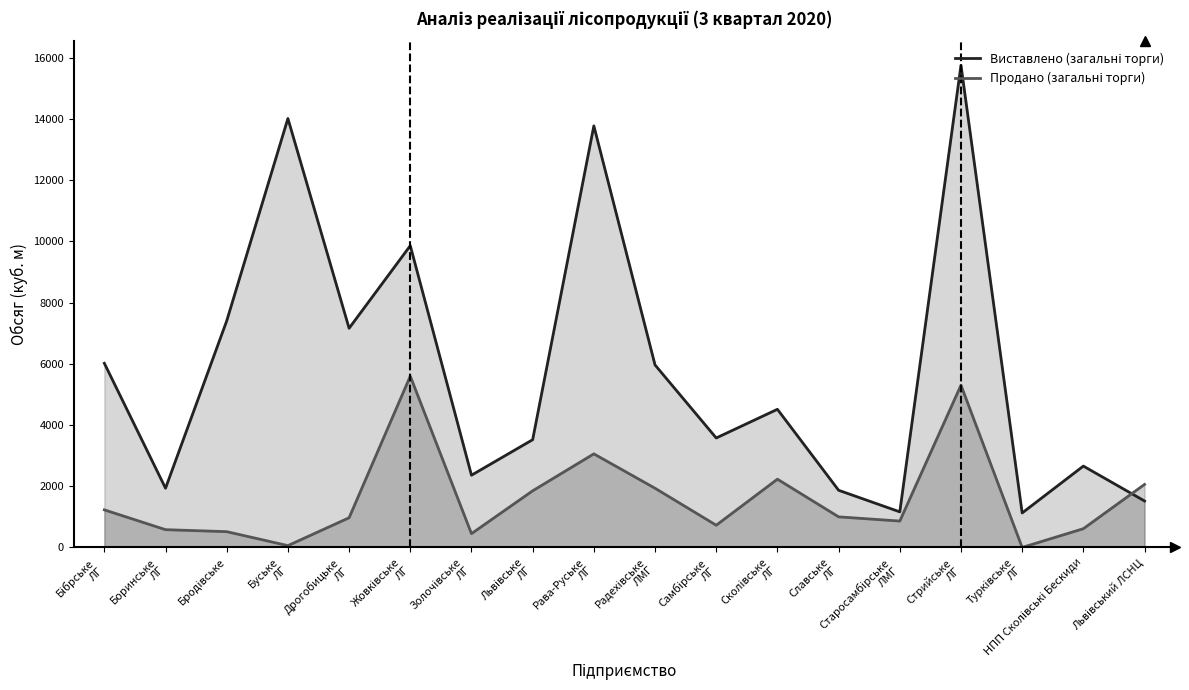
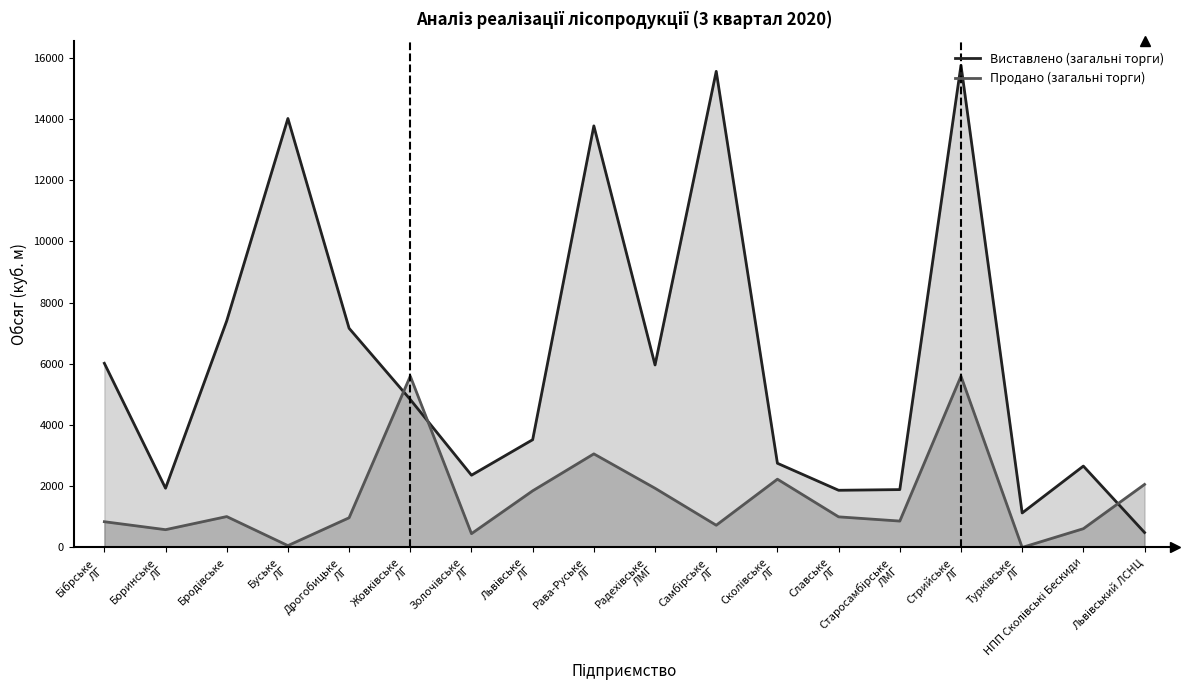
Продано (загальні торги), Бібрське ЛГ: 1200 -> 800
Продано (загальні торги), Бродівське: 500 -> 1000
Виставлено (загальні торги), Жовківське ЛГ: 9900 -> 4800
Виставлено (загальні торги), Самбірське ЛГ: 3600 -> 15600
Виставлено (загальні торги), Сколівське ЛГ: 4500 -> 2800
Виставлено (загальні торги), Старосамбірське ЛМГ: 1200 -> 1900
Продано (загальні торги), Стрийське ЛГ: 5300 -> 5600
Виставлено (загальні торги), Львівський ЛСНЦ: 1500 -> 500
